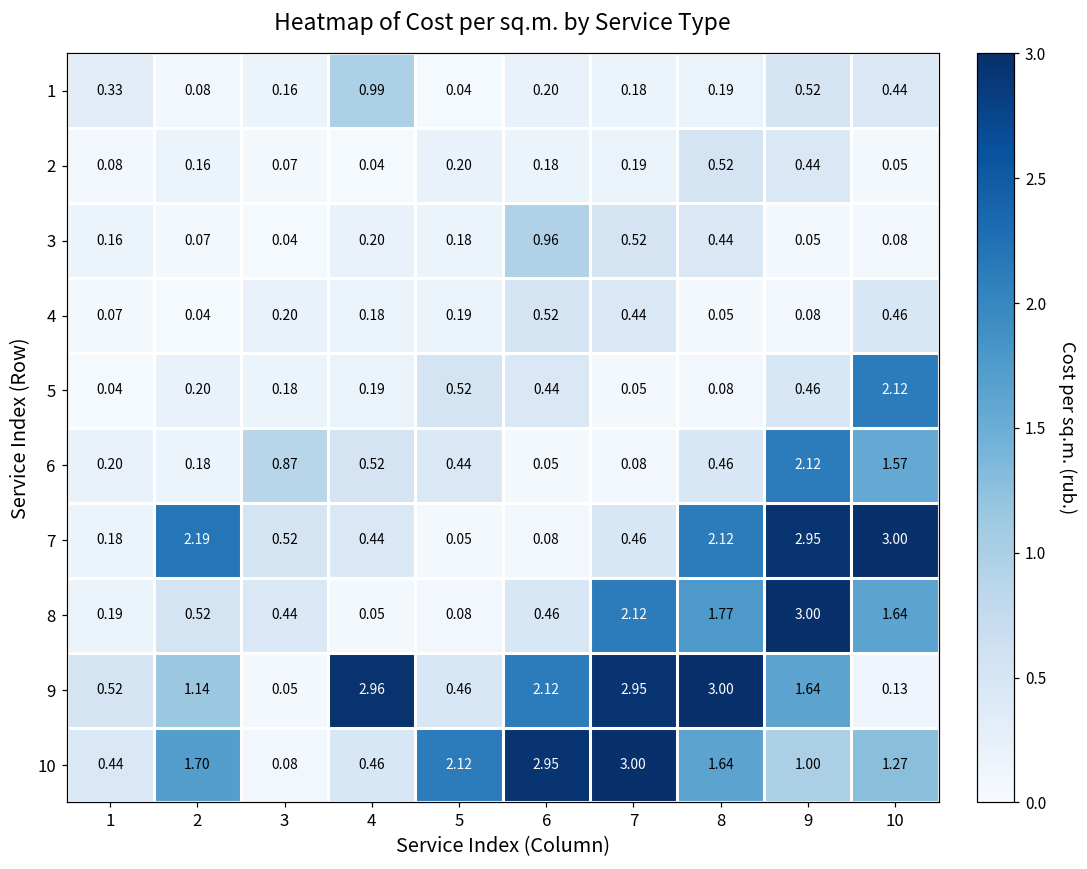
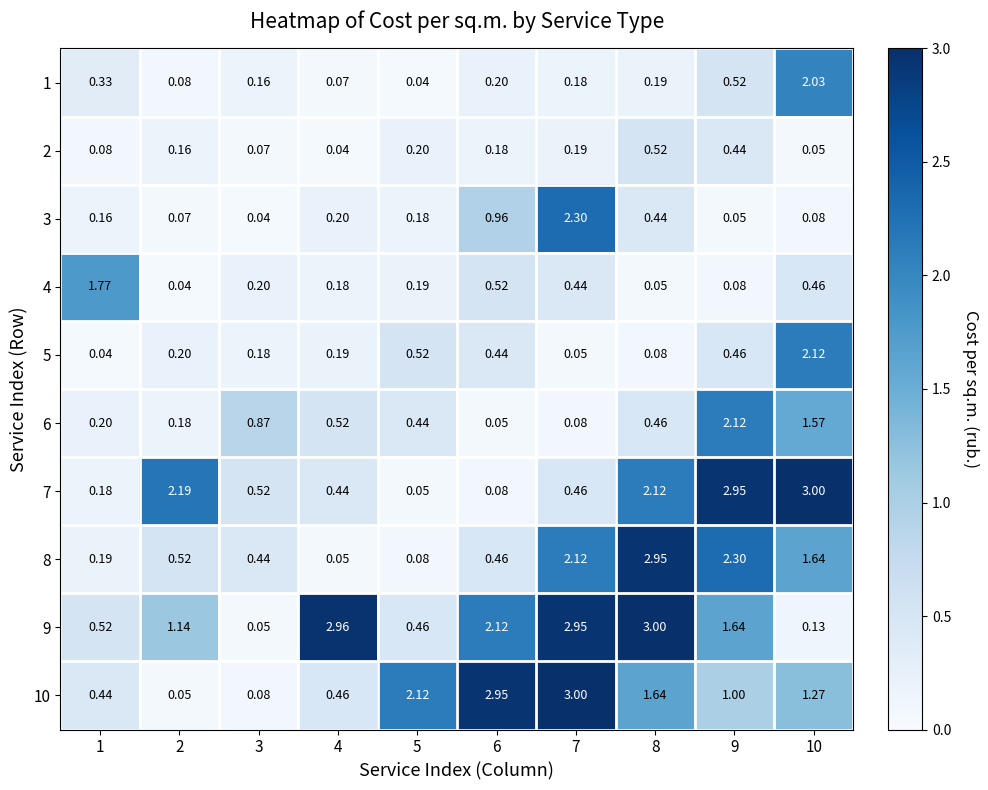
1, 4: 0.99 -> 0.07
1, 10: 0.44 -> 2.03
3, 7: 0.52 -> 2.30
4, 1: 0.07 -> 1.77
8, 8: 1.77 -> 2.95
8, 9: 3.00 -> 2.30
10, 2: 1.70 -> 0.05
